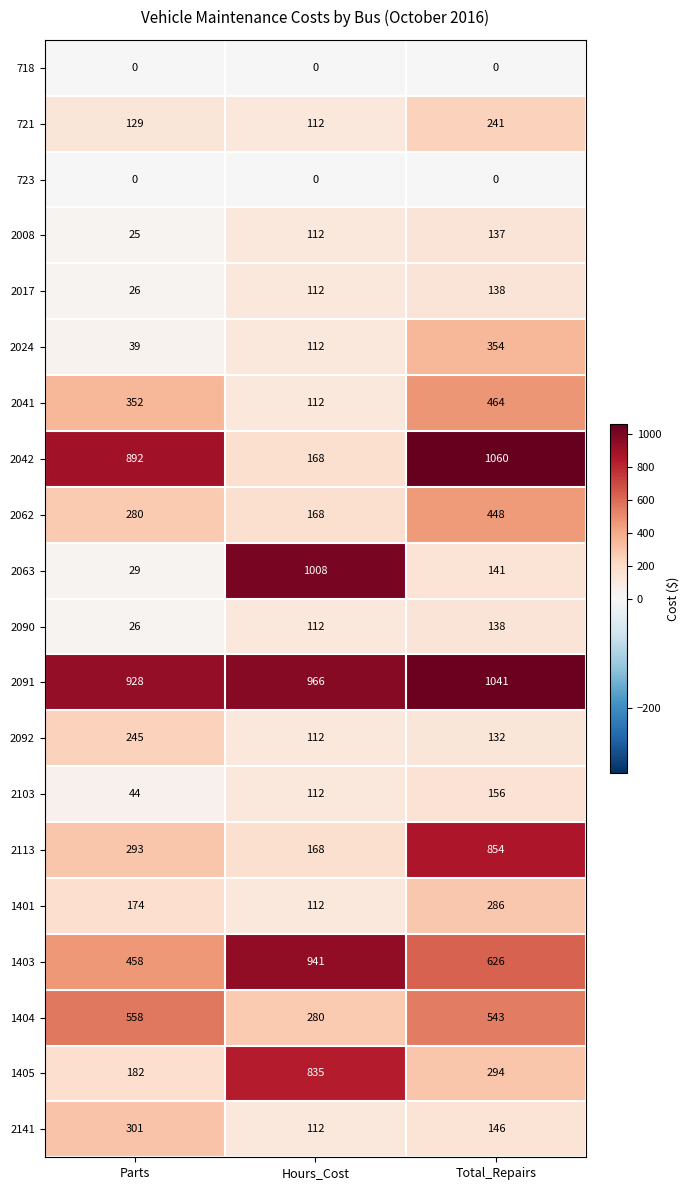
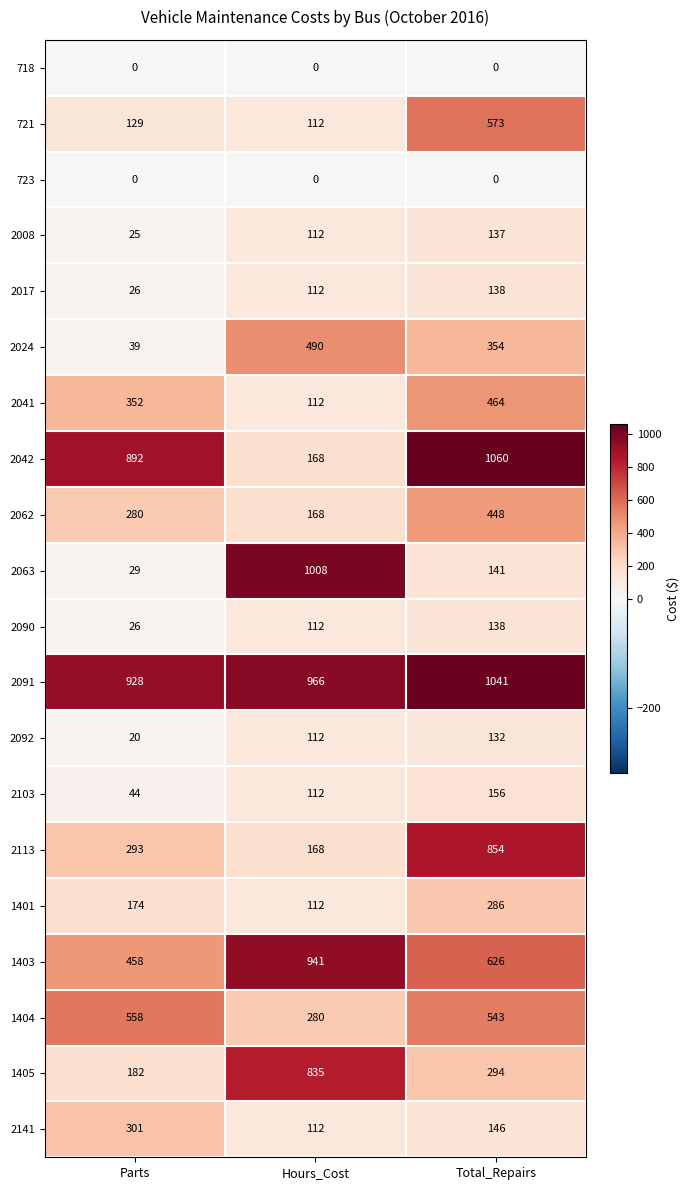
721, Total_Repairs: 241 -> 573
2024, Hours_Cost: 112 -> 490
2092, Parts: 245 -> 20
